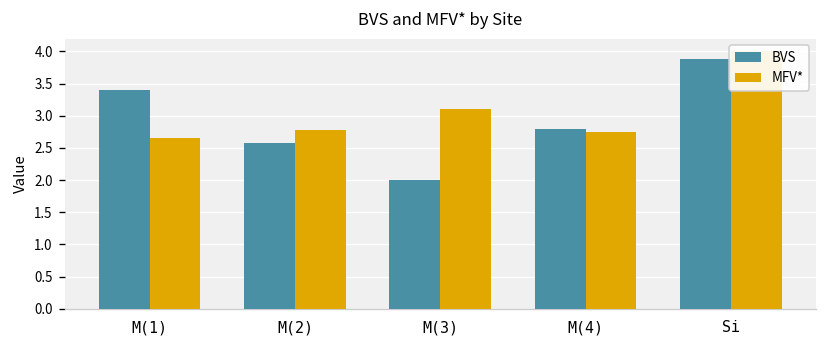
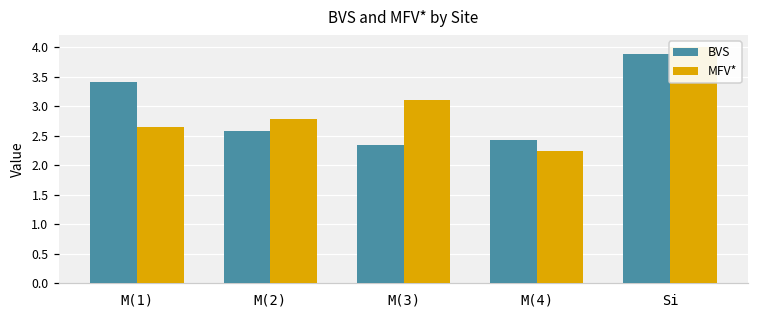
BVS, M(3): 2.0 -> 2.3
BVS, M(4): 2.8 -> 2.4
MFV*, M(4): 2.8 -> 2.2
